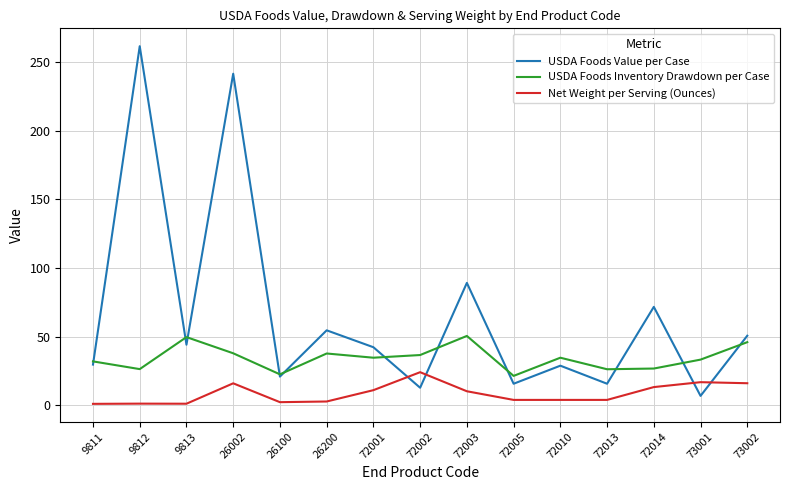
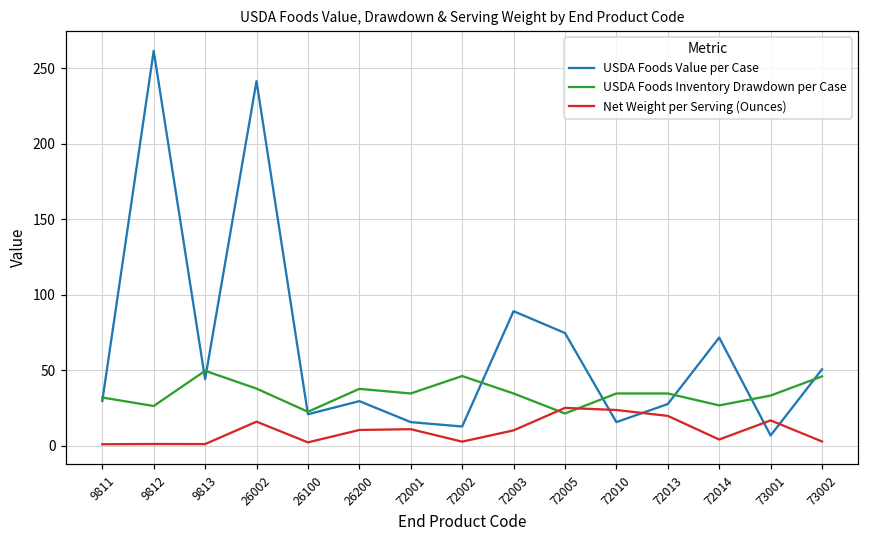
USDA Foods Value per Case, 26200: 55 -> 30
Net Weight per Serving (Ounces), 26200: 3 -> 10
USDA Foods Value per Case, 72001: 42 -> 16
USDA Foods Inventory Drawdown per Case, 72002: 37 -> 46
Net Weight per Serving (Ounces), 72002: 24 -> 3
USDA Foods Inventory Drawdown per Case, 72003: 51 -> 35
USDA Foods Value per Case, 72005: 16 -> 75
Net Weight per Serving (Ounces), 72005: 4 -> 25
USDA Foods Value per Case, 72010: 29 -> 16
Net Weight per Serving (Ounces), 72010: 4 -> 24
USDA Foods Value per Case, 72013: 16 -> 28
USDA Foods Inventory Drawdown per Case, 72013: 26 -> 35
Net Weight per Serving (Ounces), 72013: 4 -> 20
Net Weight per Serving (Ounces), 72014: 13 -> 4
Net Weight per Serving (Ounces), 73002: 16 -> 3
